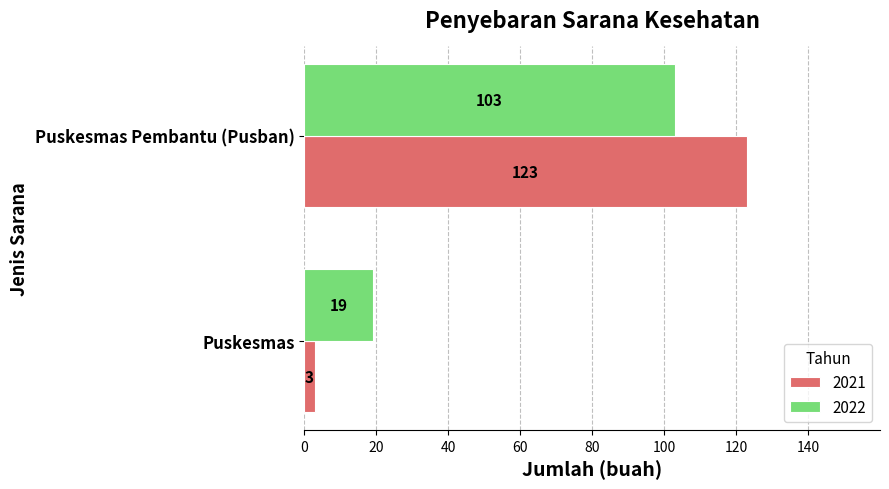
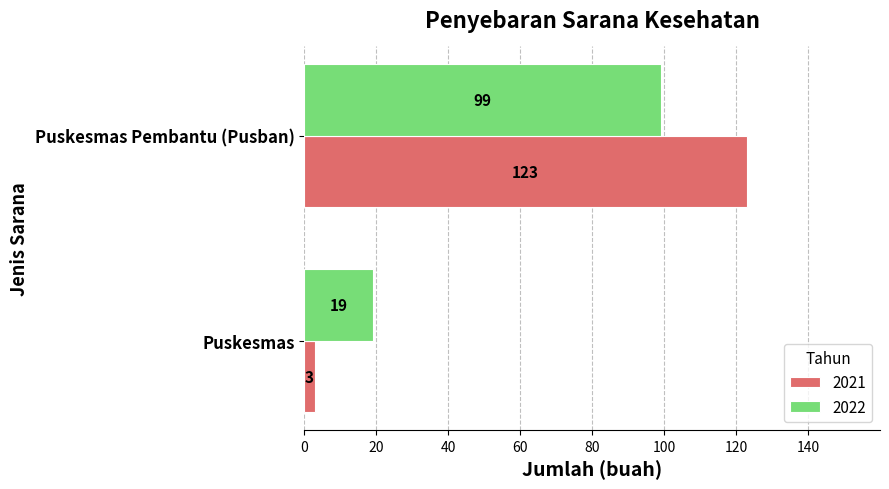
2022, Puskesmas Pembantu (Pusban): 103 -> 99
